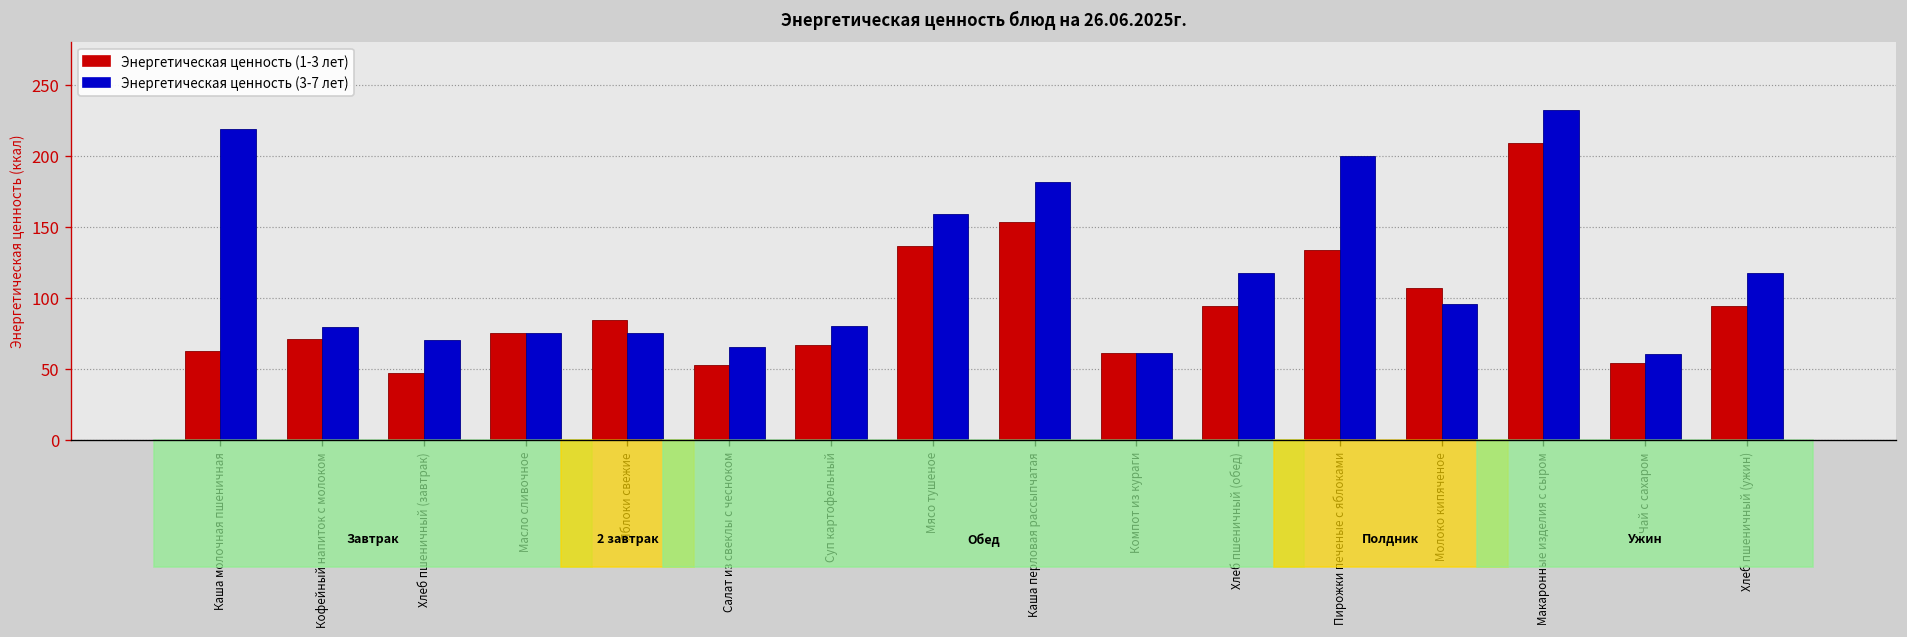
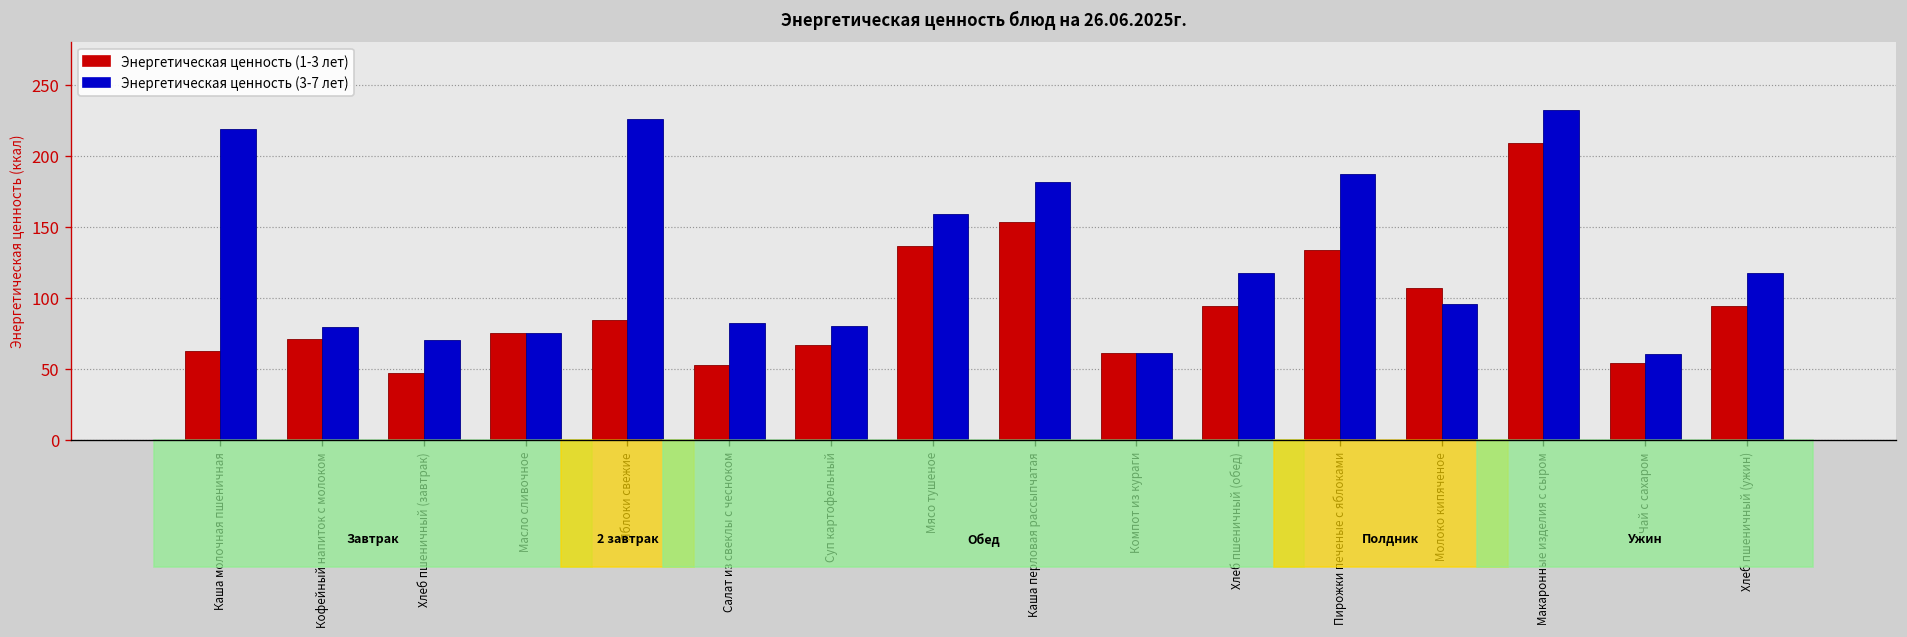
Энергетическая ценность (3-7 лет), Яблоки свежие: 75 -> 226
Энергетическая ценность (3-7 лет), Салат из свеклы с чесноком: 66 -> 82
Энергетическая ценность (3-7 лет), Пирожки печеные с яблоками: 200 -> 187
